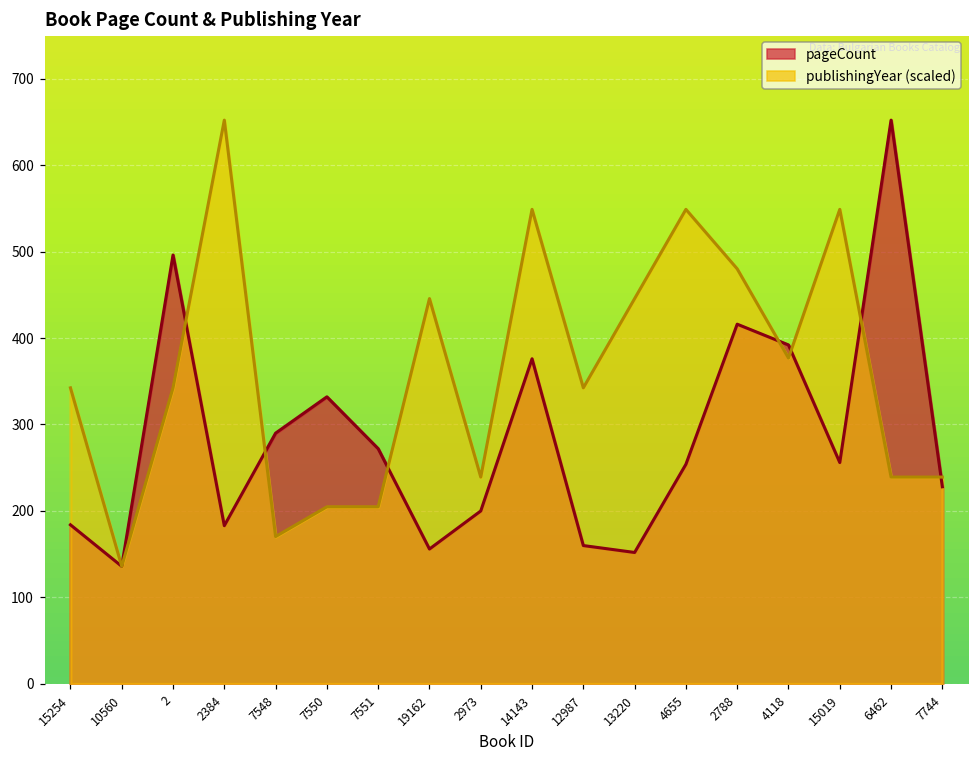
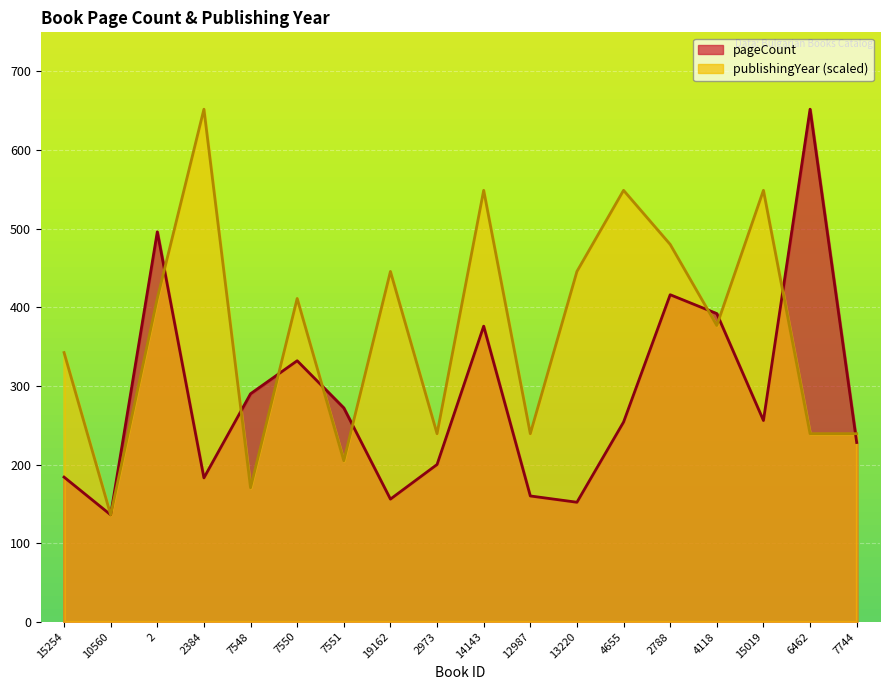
publishingYear (scaled), 2: 340 -> 410
publishingYear (scaled), 7550: 200 -> 410
publishingYear (scaled), 12987: 340 -> 240
